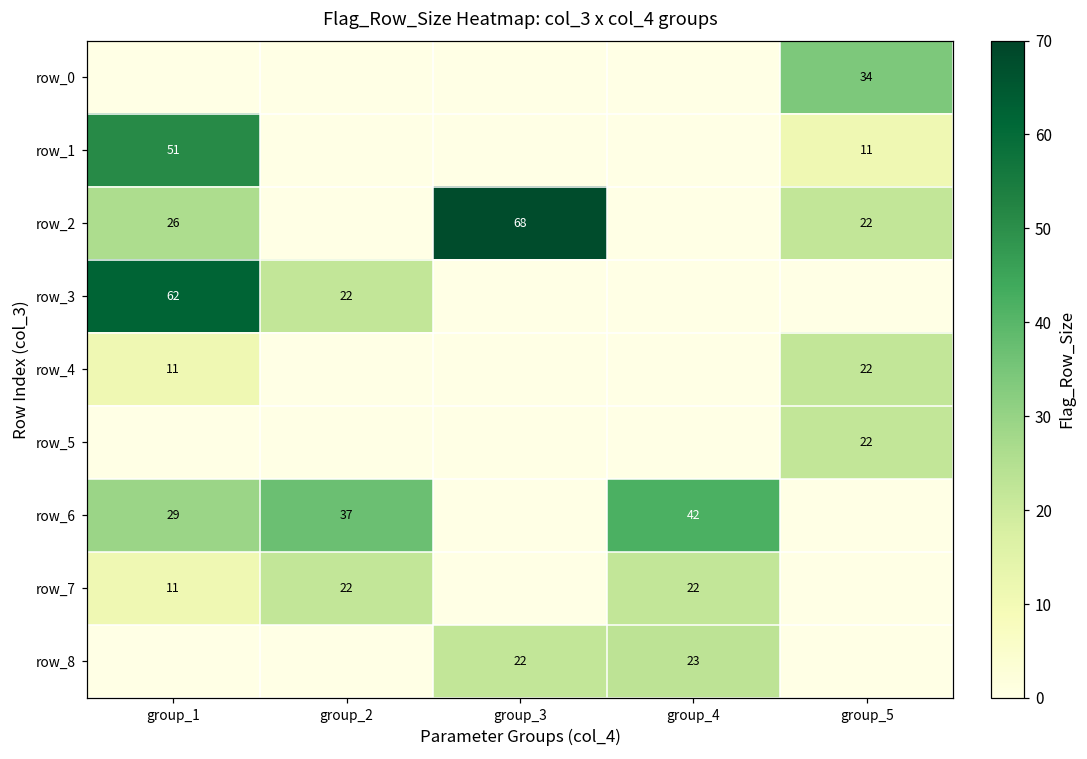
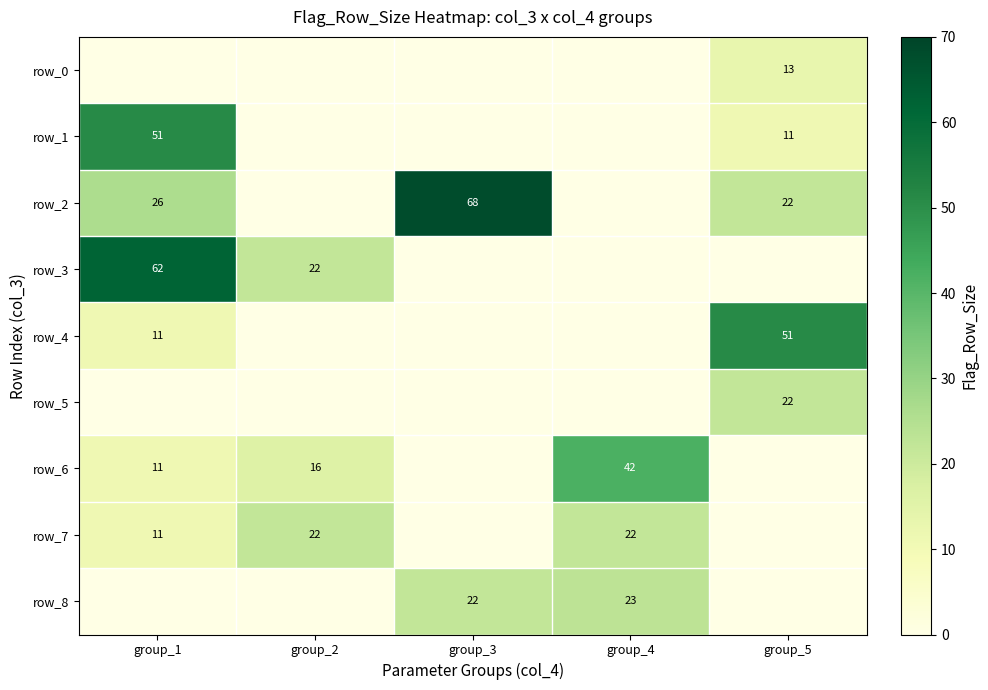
row_0, group_5: 34 -> 13
row_4, group_5: 22 -> 51
row_6, group_1: 29 -> 11
row_6, group_2: 37 -> 16
